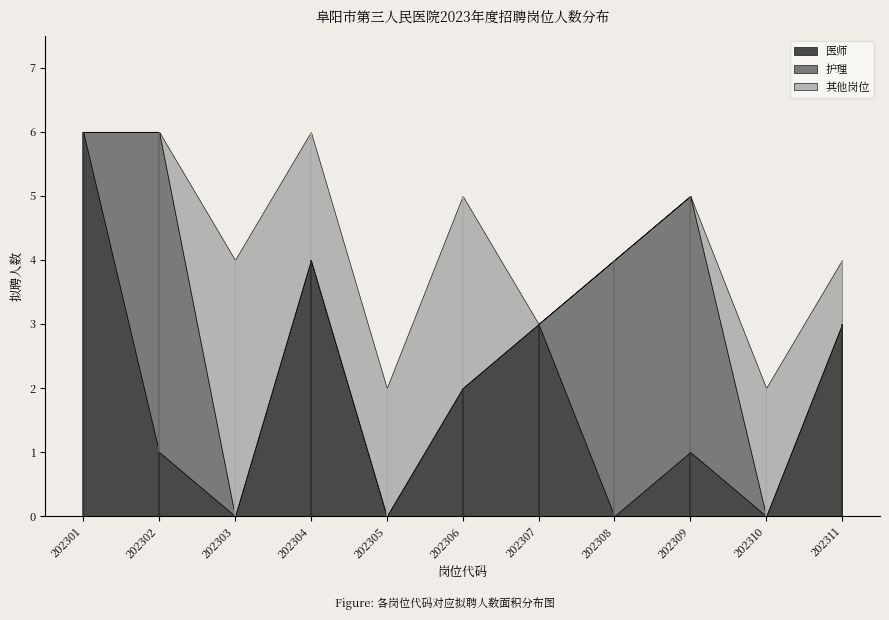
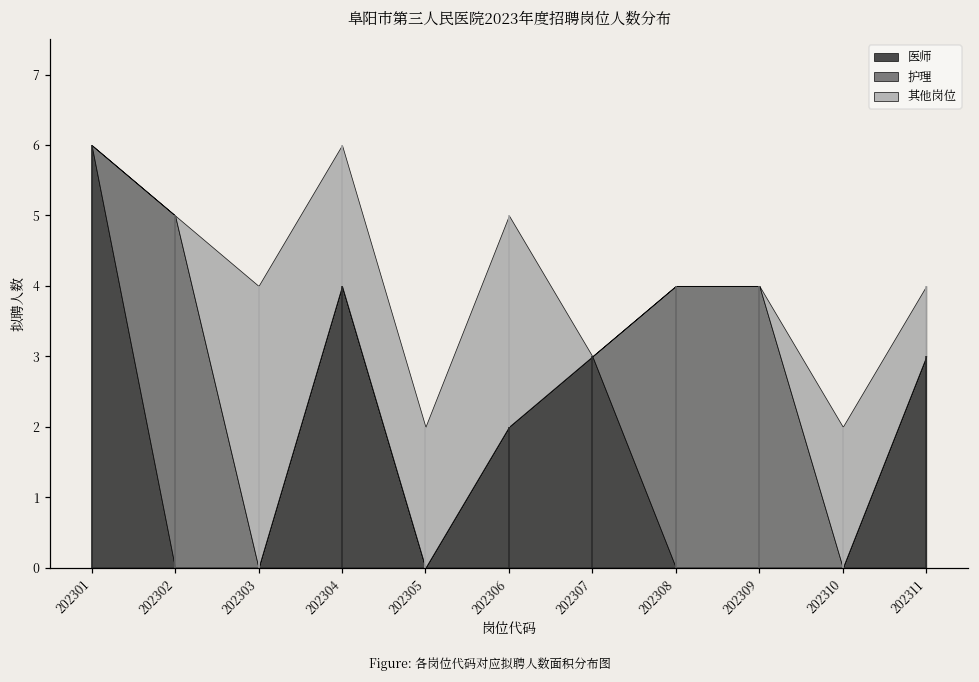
医师, 202302: 1 -> 0
医师, 202309: 1 -> 0
